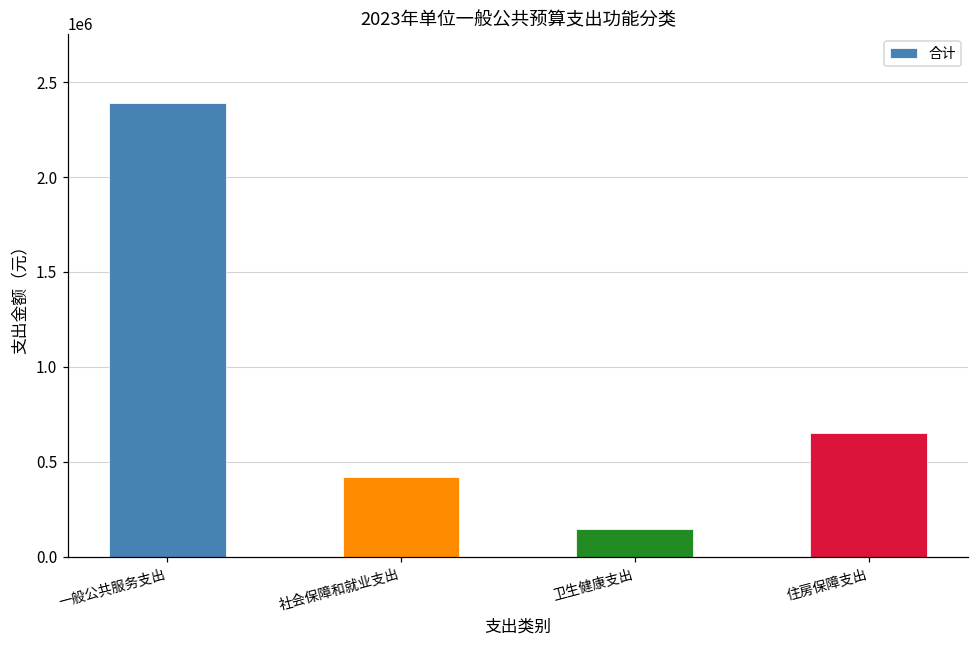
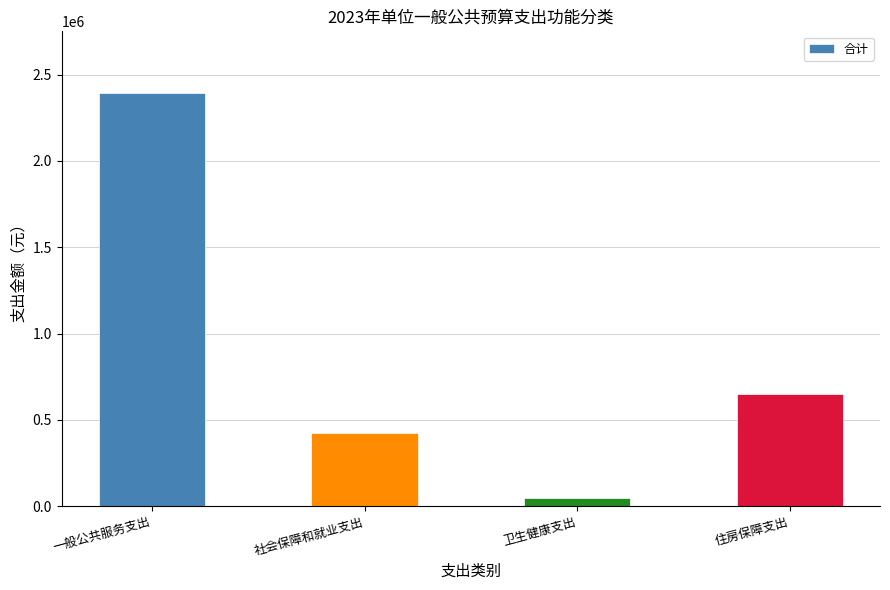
卫生健康支出: 150000 -> 40000
